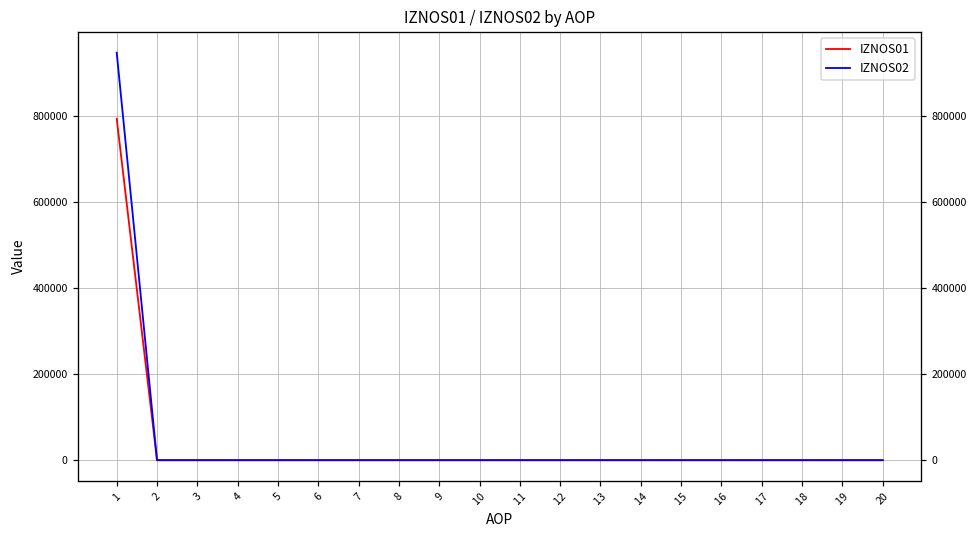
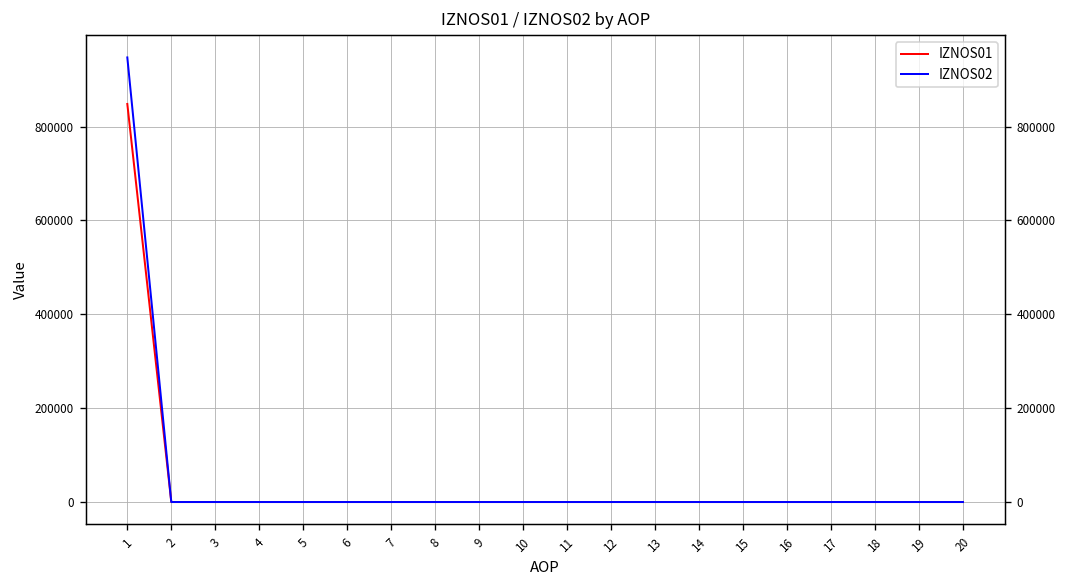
IZNOS01, 1: 790000 -> 850000
